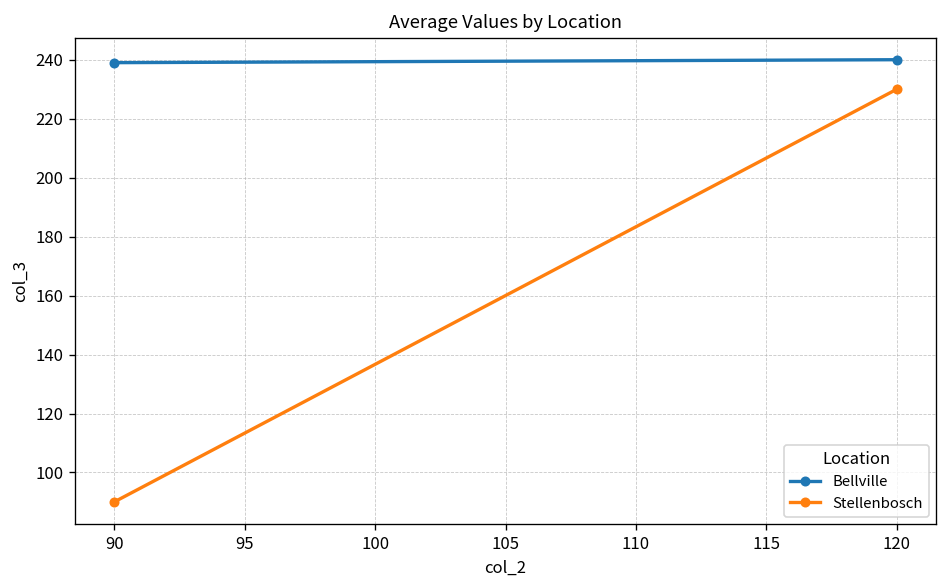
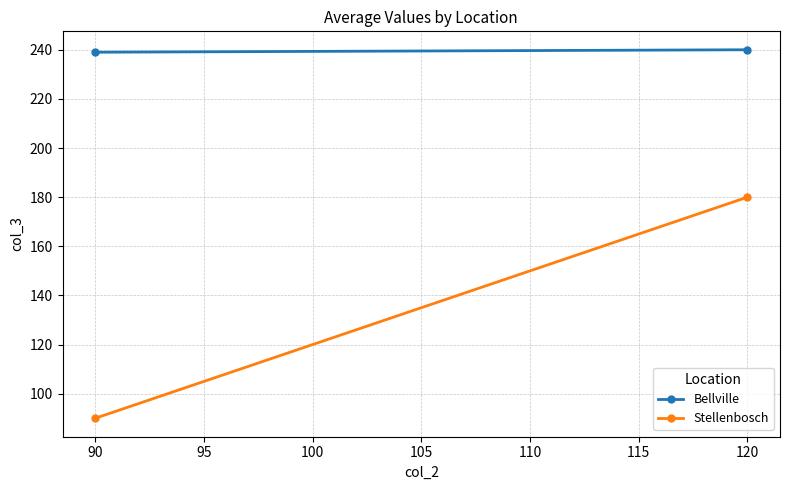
Stellenbosch, 120: 230 -> 180
